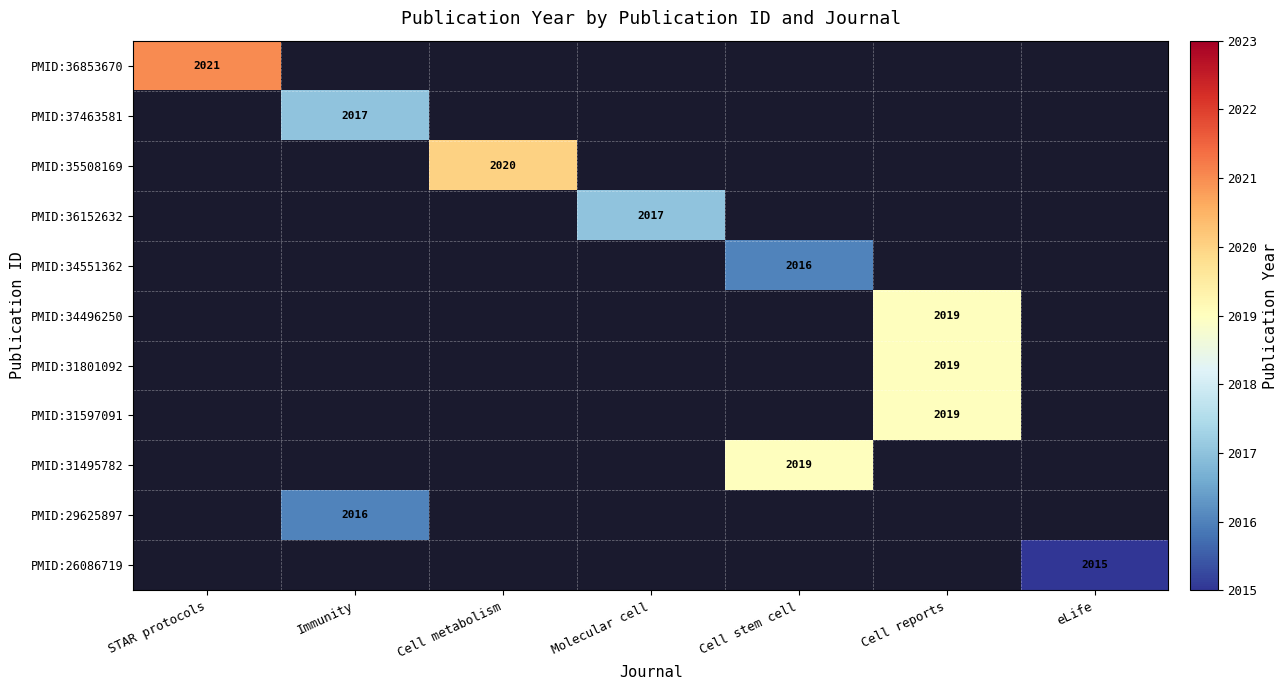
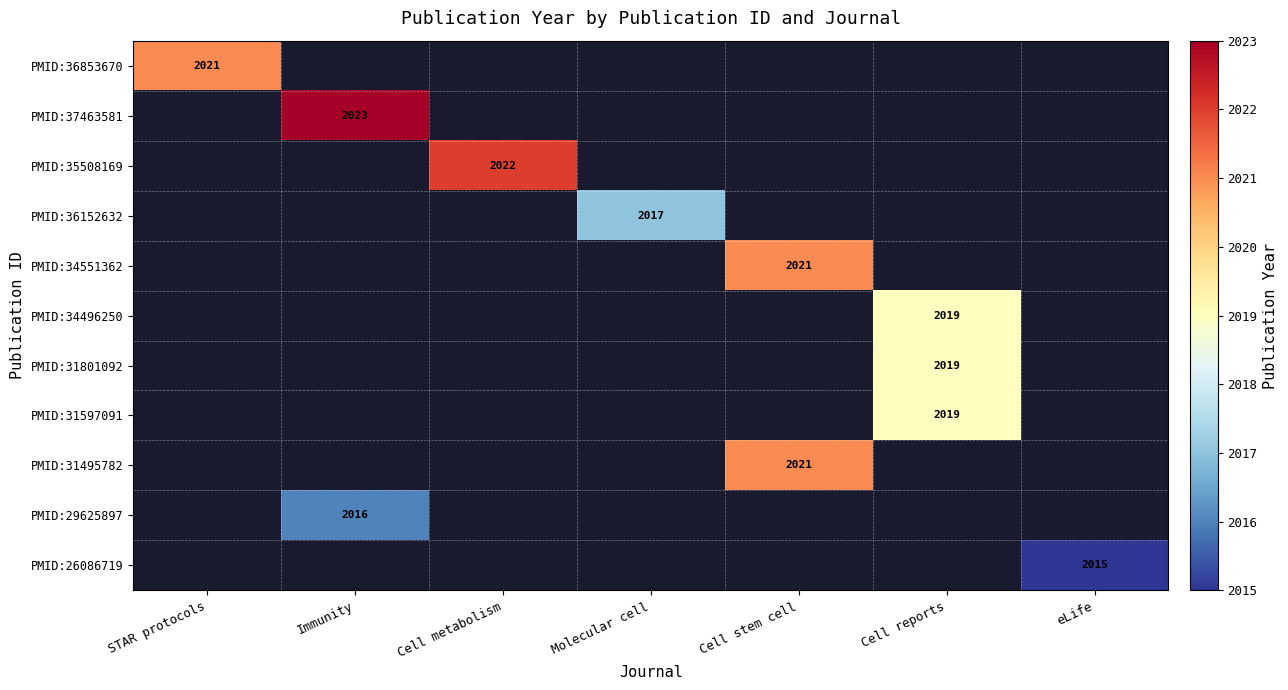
PMID:37463581, Immunity: 2017 -> 2023
PMID:35508169, Cell metabolism: 2020 -> 2022
PMID:34551362, Cell stem cell: 2016 -> 2021
PMID:31495782, Cell stem cell: 2019 -> 2021
